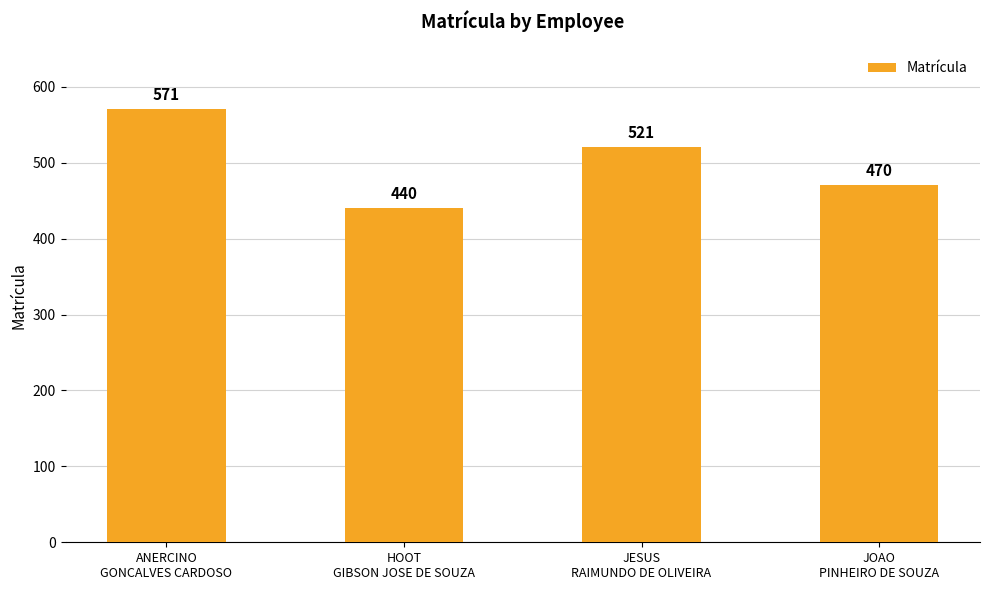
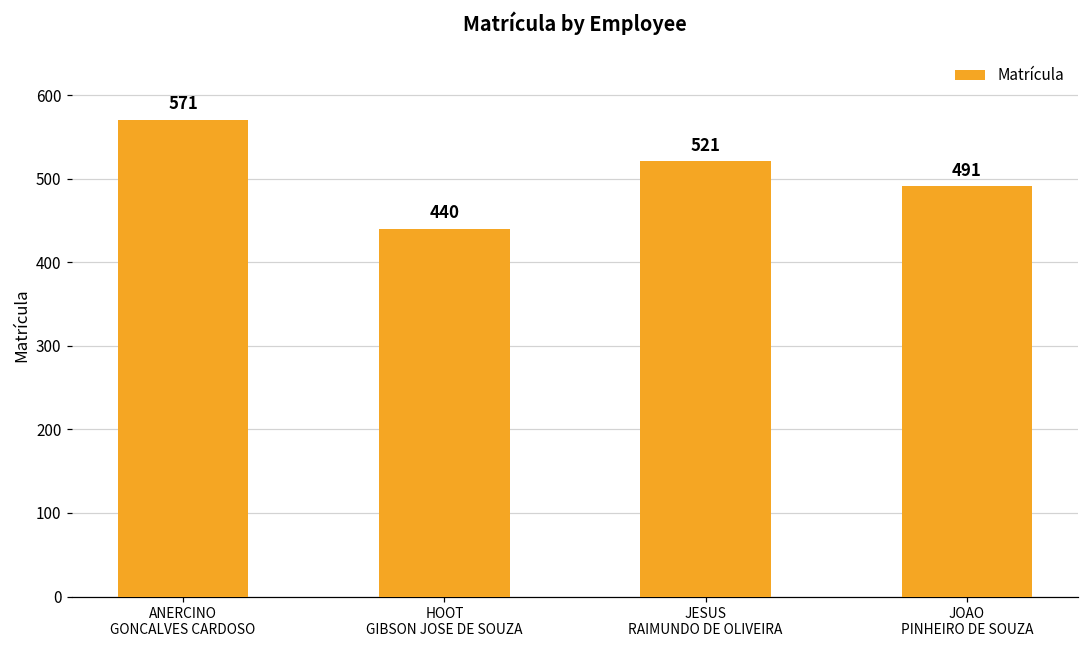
JOAO PINHEIRO DE SOUZA: 470 -> 491
